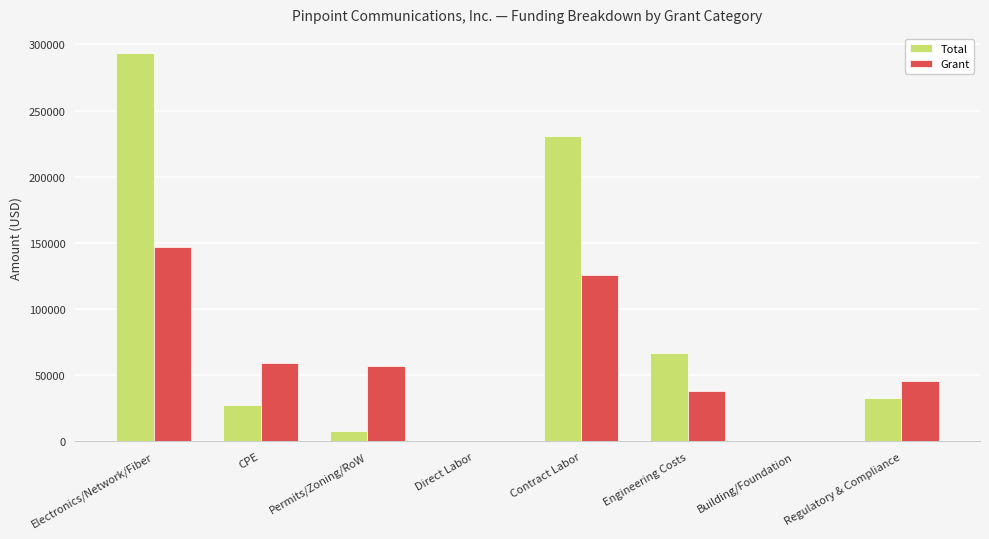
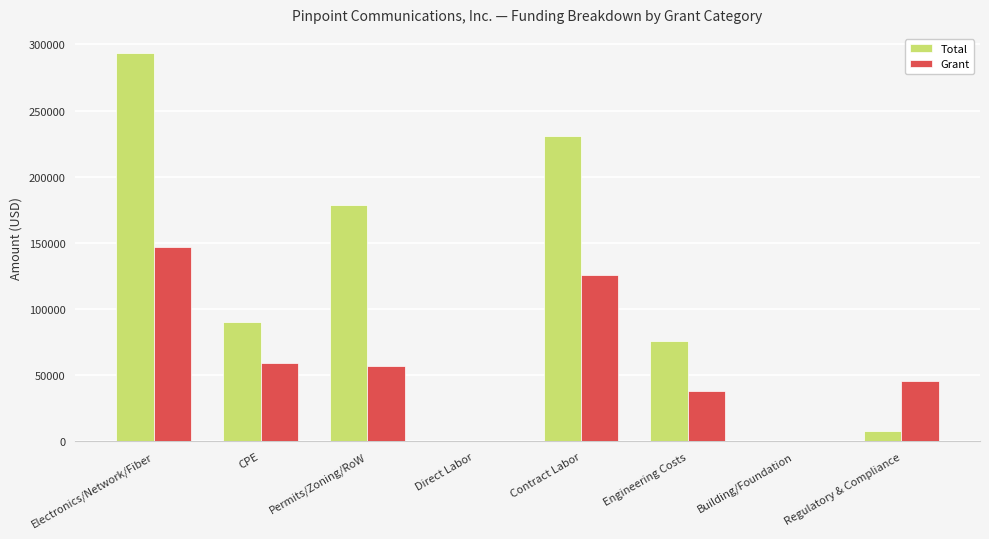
Total, CPE: 28000 -> 90000
Total, Permits/Zoning/RoW: 8000 -> 179000
Total, Engineering Costs: 66000 -> 76000
Total, Regulatory & Compliance: 33000 -> 8000
